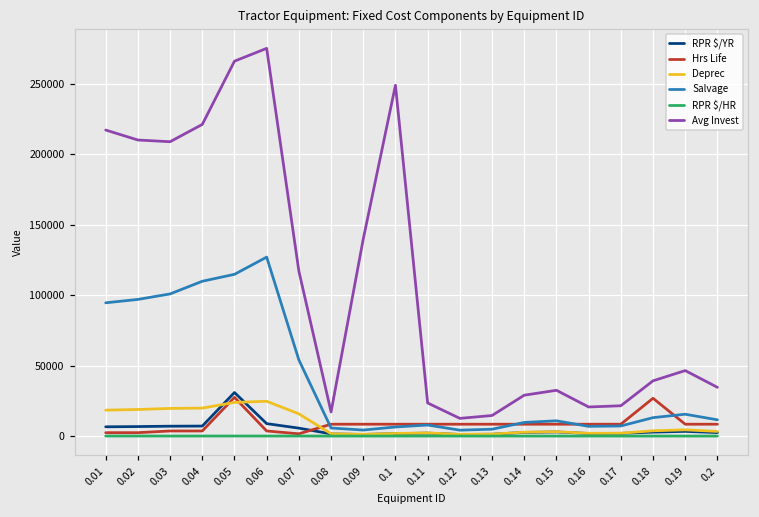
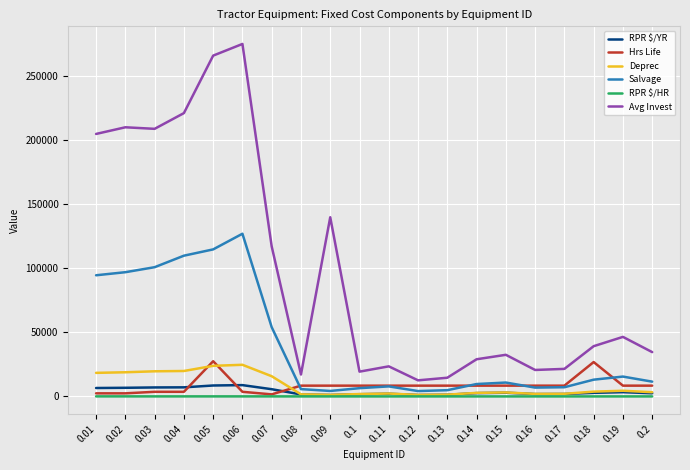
Avg Invest, 0.01: 217000 -> 205000
RPR $/YR, 0.05: 31000 -> 9000
Avg Invest, 0.1: 249000 -> 19000
